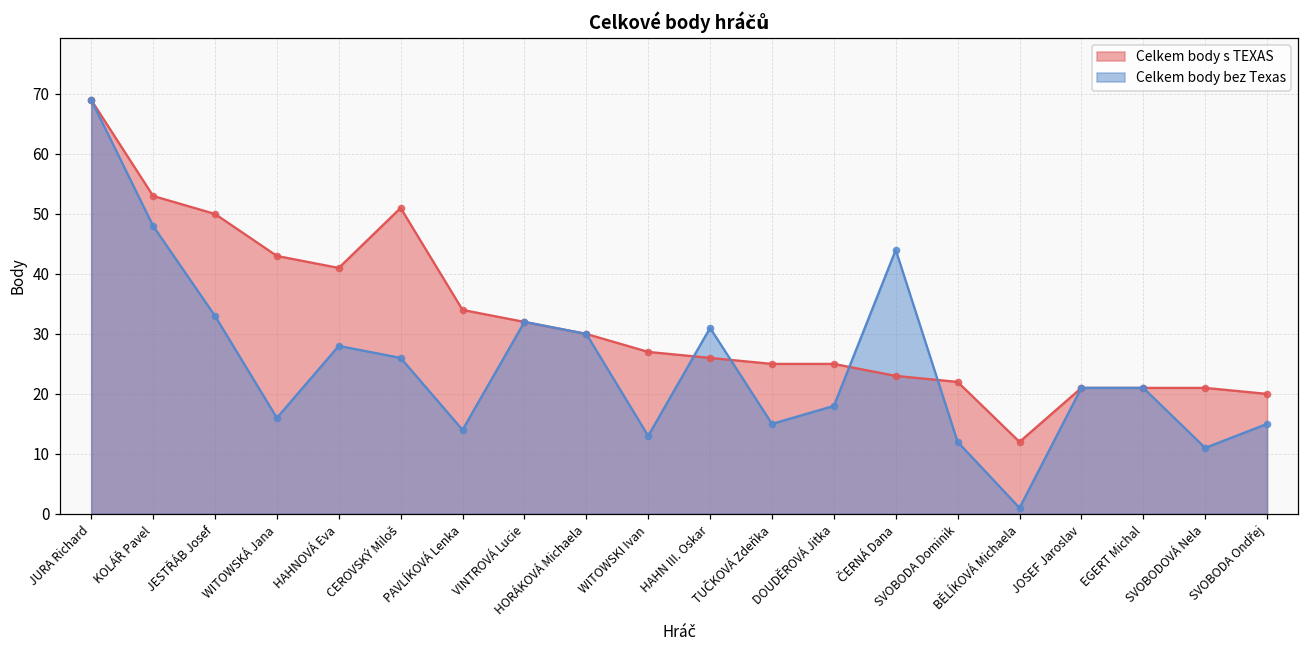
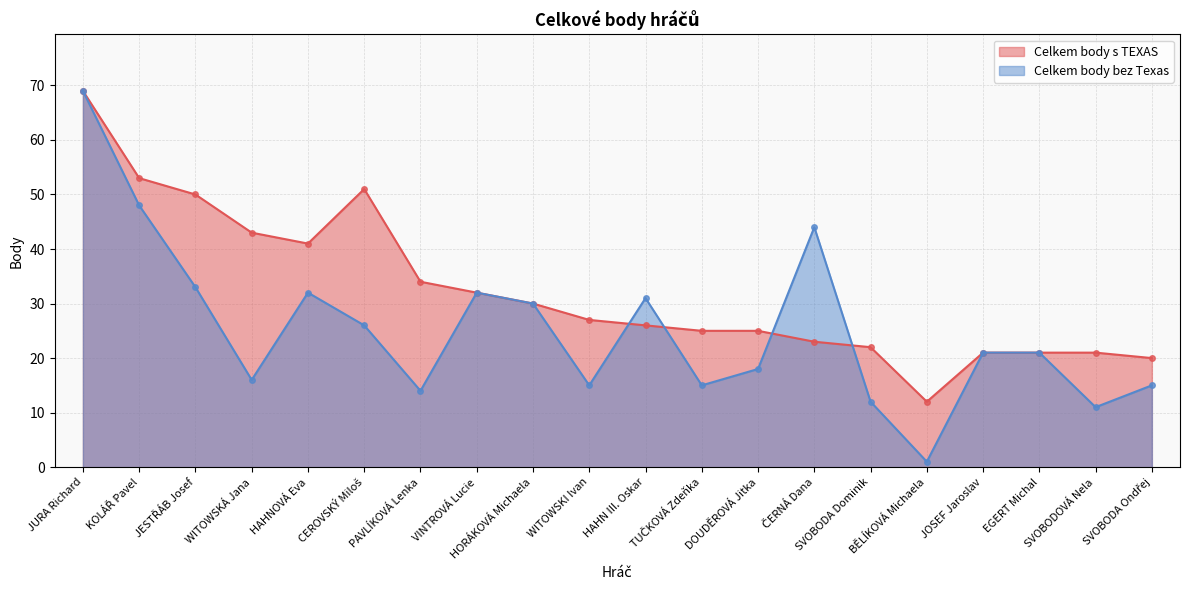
Celkem body bez Texas, HAHNOVÁ Eva: 28 -> 32
Celkem body bez Texas, WITOWSKI Ivan: 13 -> 15
